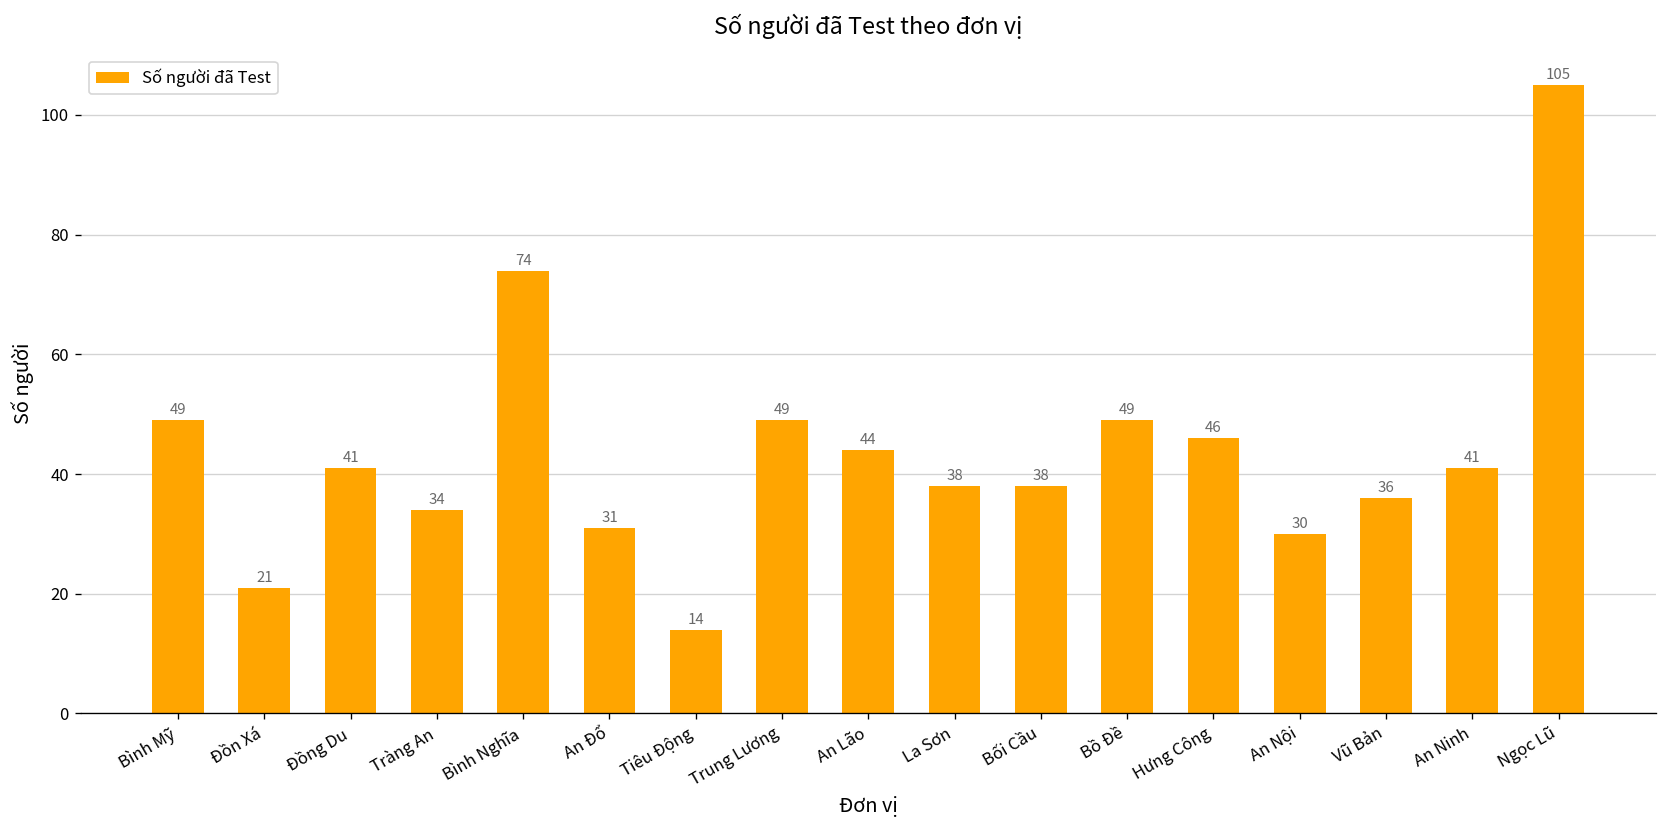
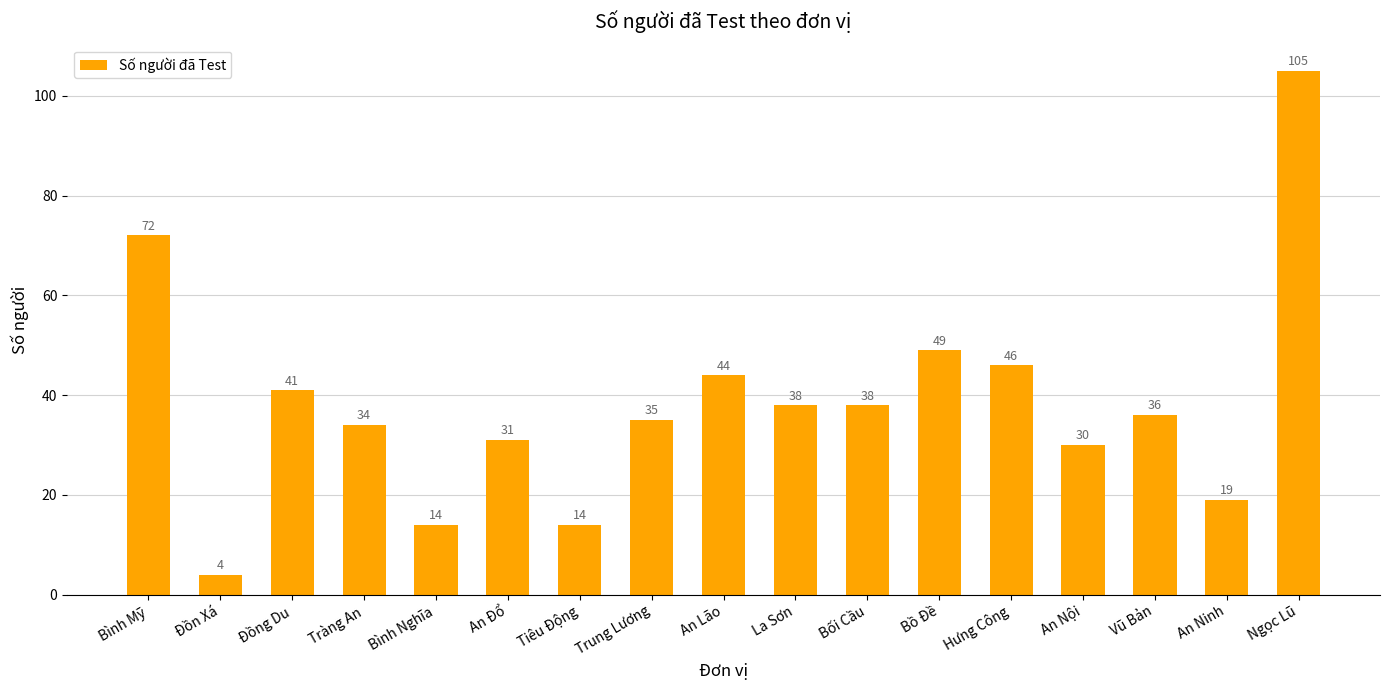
Bình Mỹ: 49 -> 72
Đồn Xá: 21 -> 4
Bình Nghĩa: 74 -> 14
Trung Lương: 49 -> 35
An Ninh: 41 -> 19
